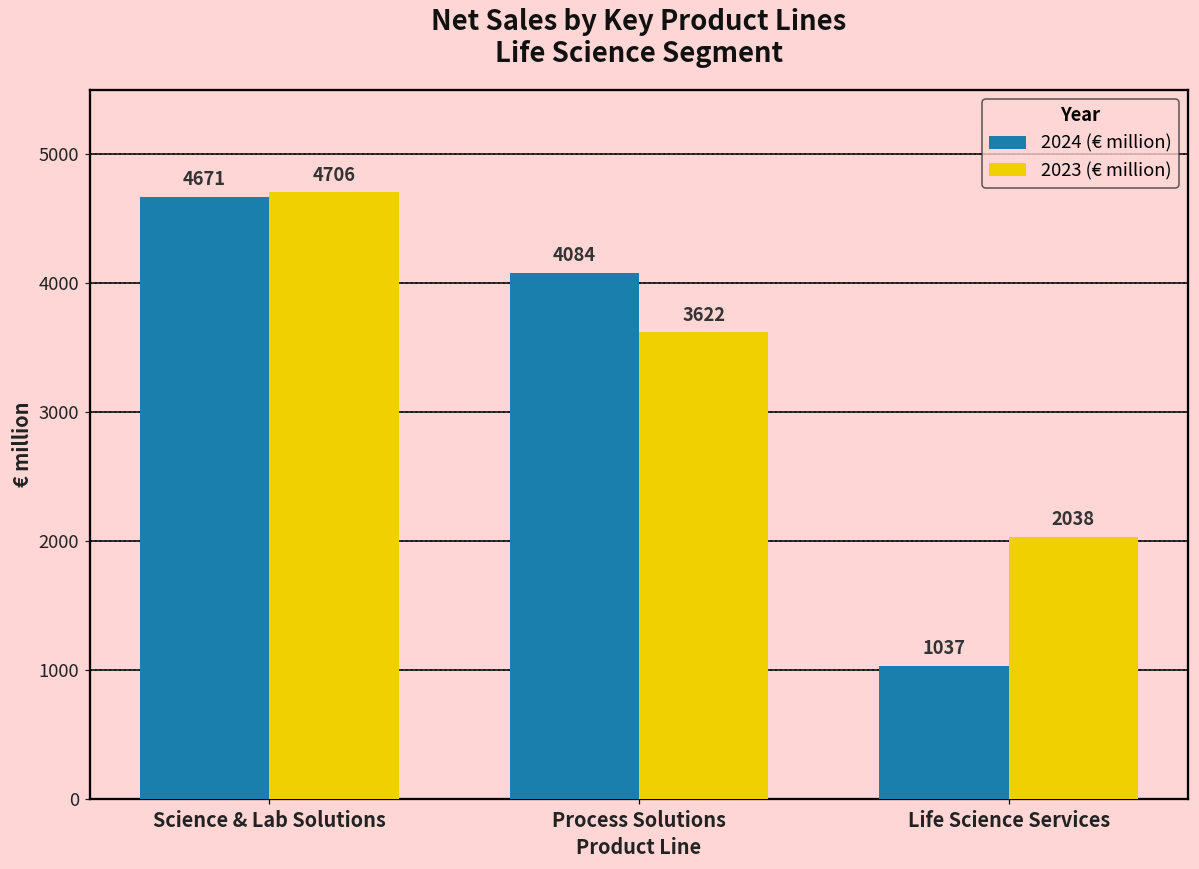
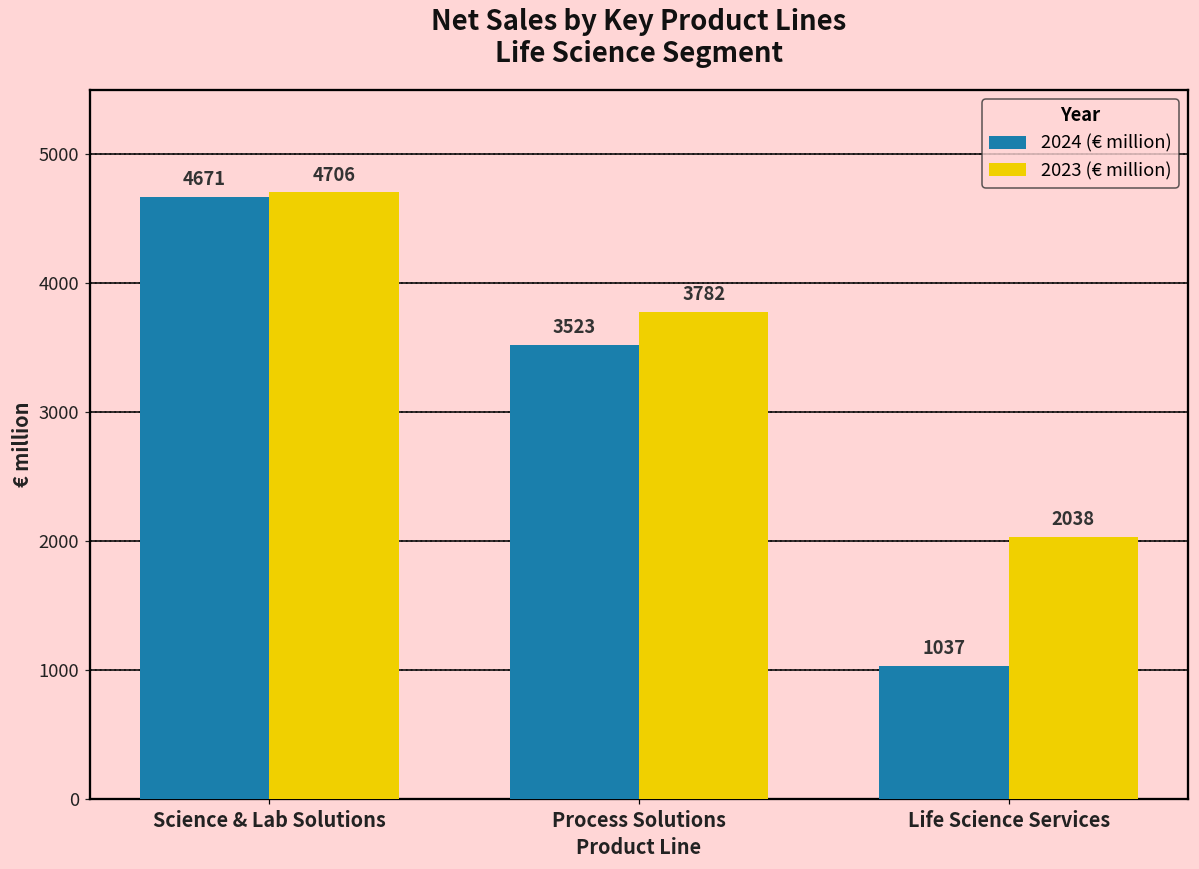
2024 (€ million), Process Solutions: 4084 -> 3523
2023 (€ million), Process Solutions: 3622 -> 3782
